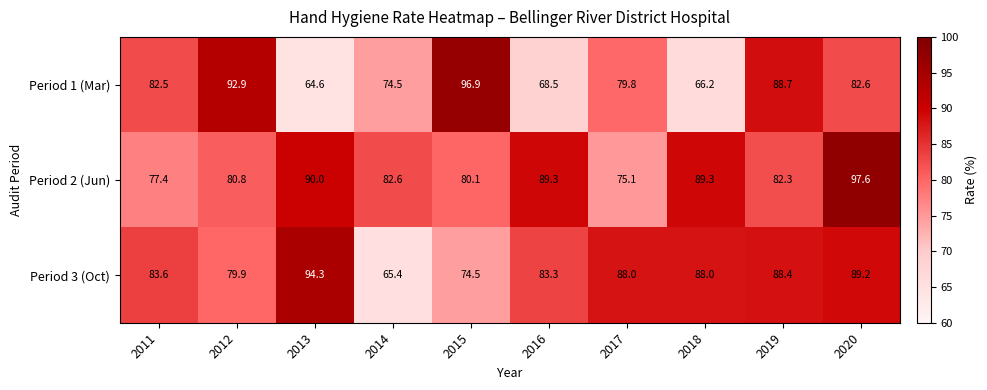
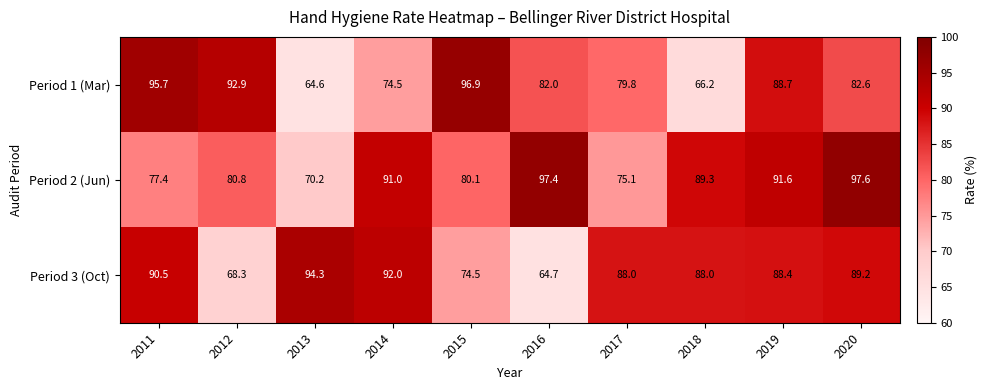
Period 1 (Mar), 2011: 82.5 -> 95.7
Period 1 (Mar), 2016: 68.5 -> 82.0
Period 2 (Jun), 2013: 90.0 -> 70.2
Period 2 (Jun), 2014: 82.6 -> 91.0
Period 2 (Jun), 2016: 89.3 -> 97.4
Period 2 (Jun), 2019: 82.3 -> 91.6
Period 3 (Oct), 2011: 83.6 -> 90.5
Period 3 (Oct), 2012: 79.9 -> 68.3
Period 3 (Oct), 2014: 65.4 -> 92.0
Period 3 (Oct), 2016: 83.3 -> 64.7
